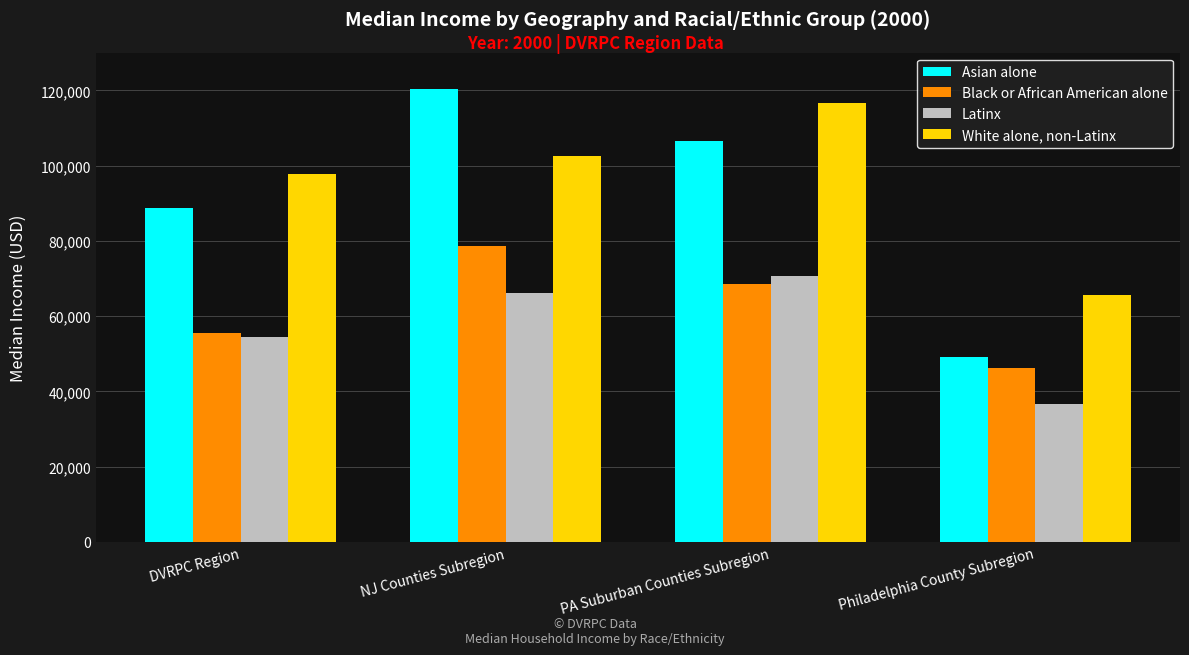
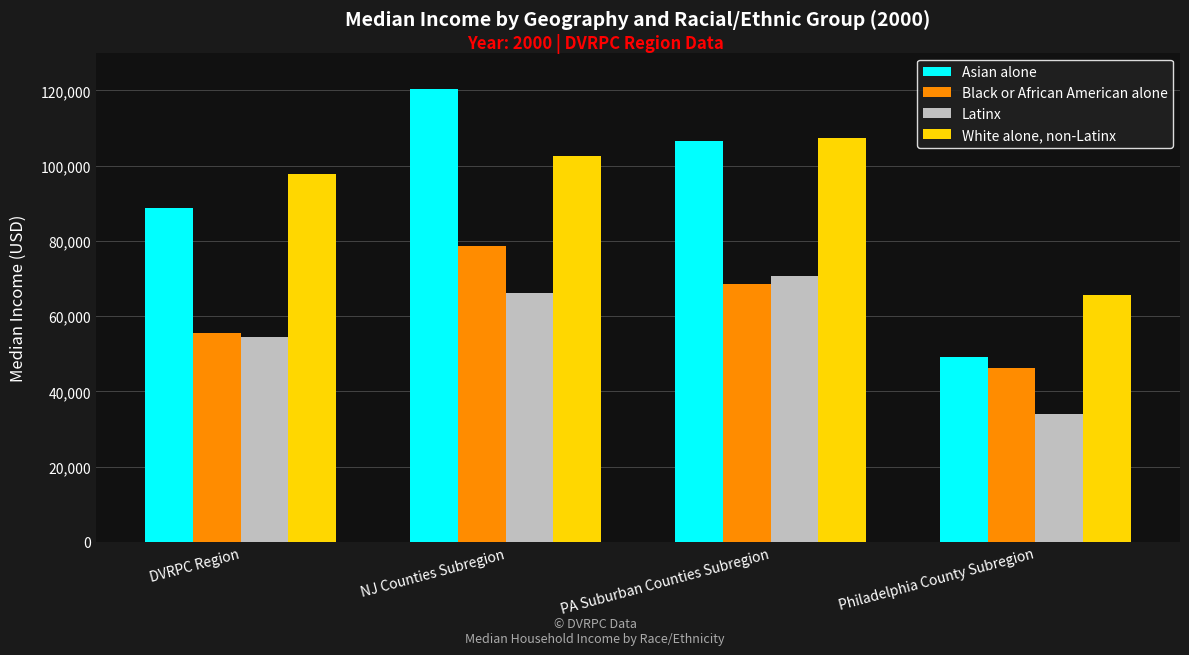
White alone, non-Latinx, PA Suburban Counties Subregion: 117,000 -> 107,000
Latinx, Philadelphia County Subregion: 37,000 -> 34,000
